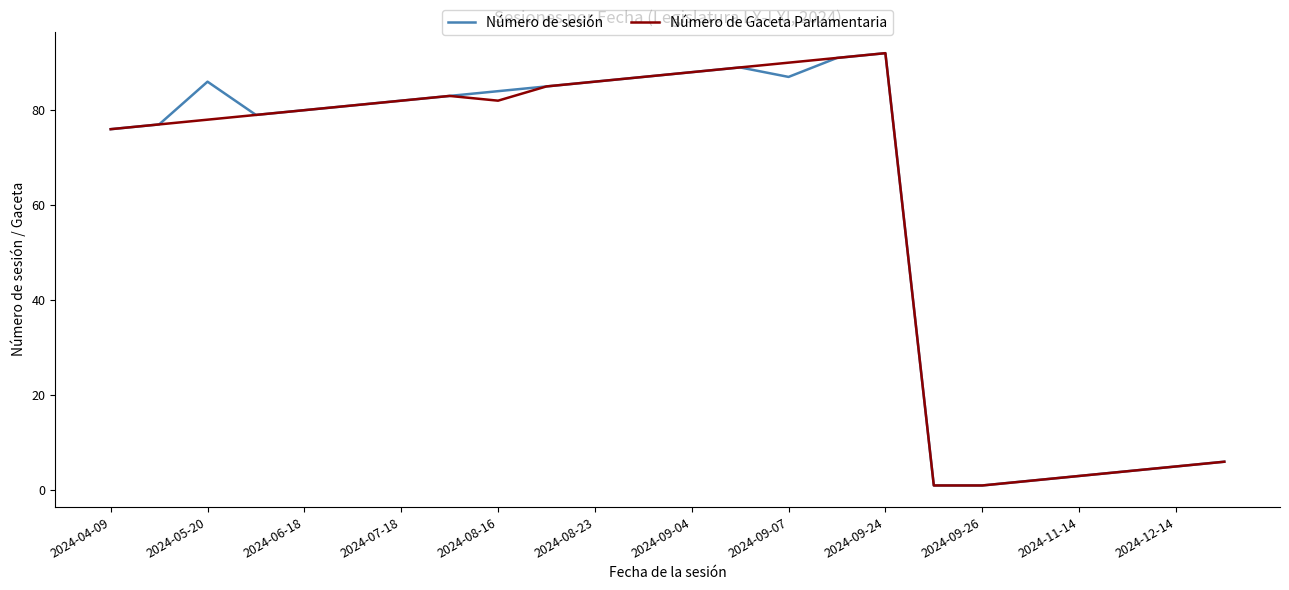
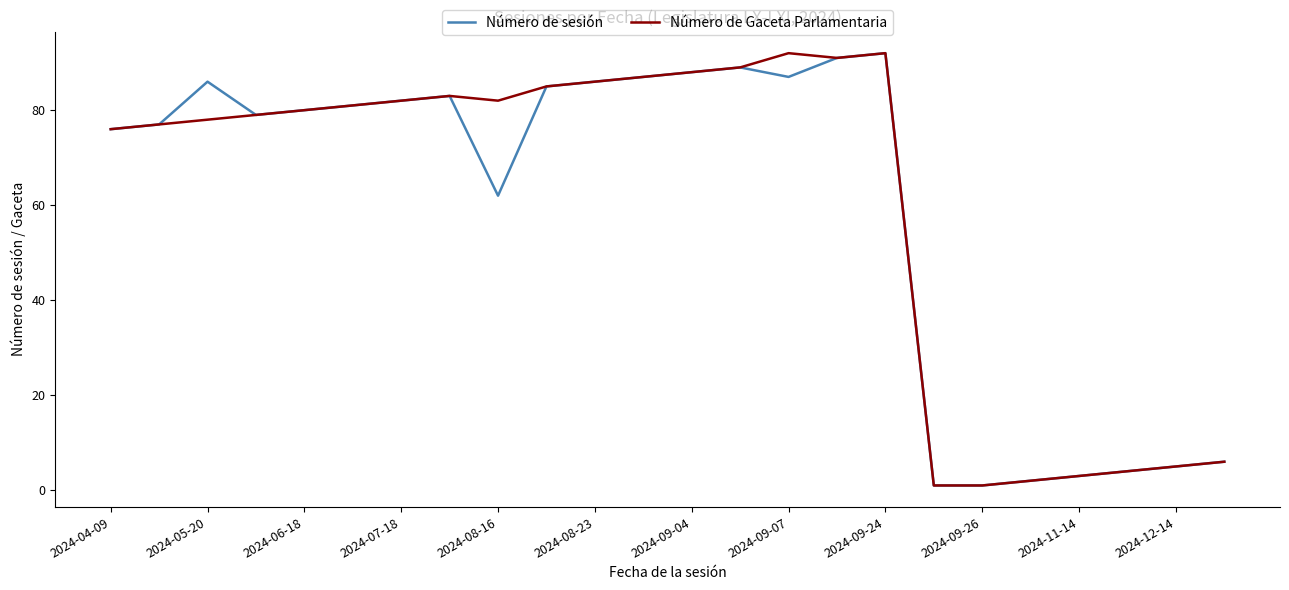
Número de sesión, 2024-08-16: 84 -> 62
Número de Gaceta Parlamentaria, 2024-09-07: 90 -> 92
